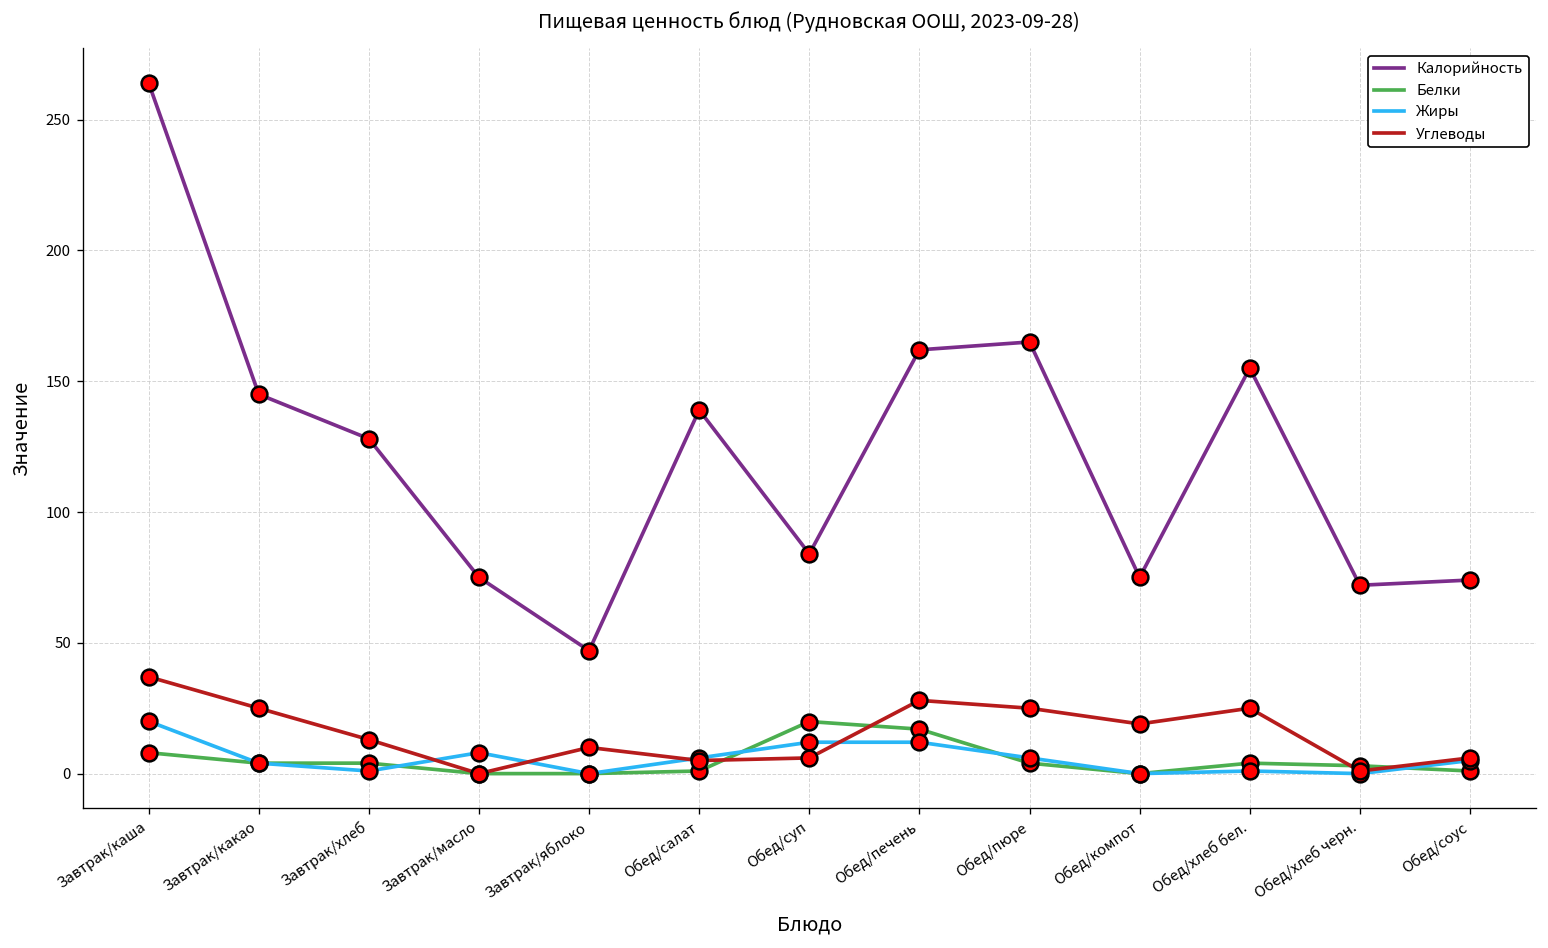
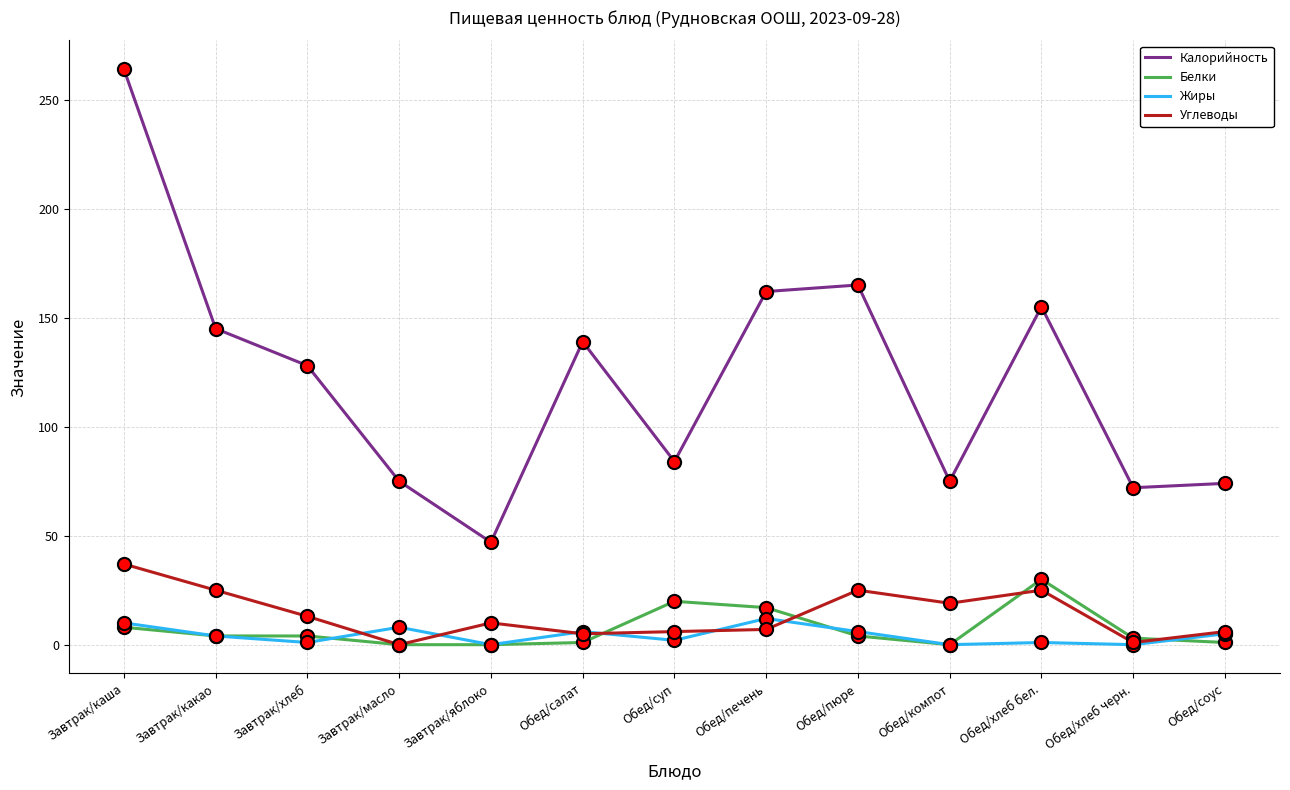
Жиры, Завтрак/каша: 20 -> 10
Жиры, Обед/суп: 12 -> 2
Углеводы, Обед/печень: 28 -> 7
Белки, Обед/хлеб бел.: 4 -> 30
